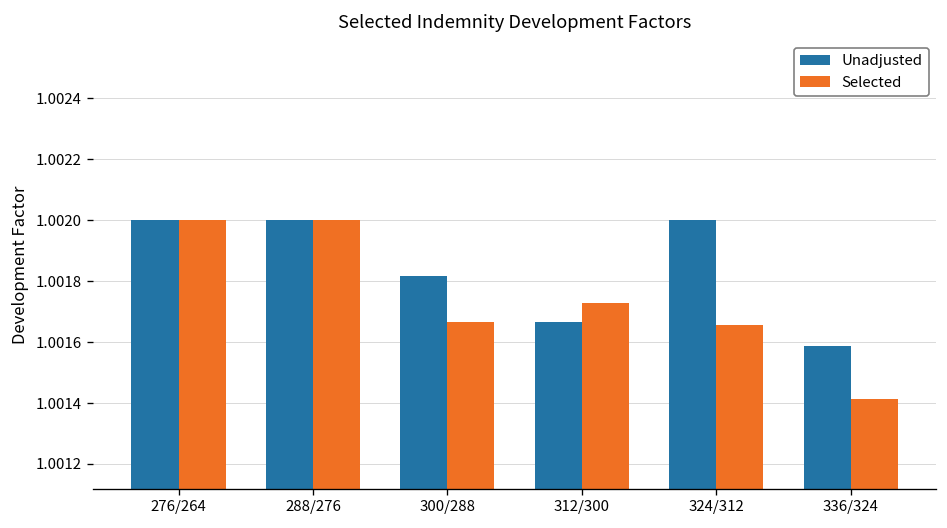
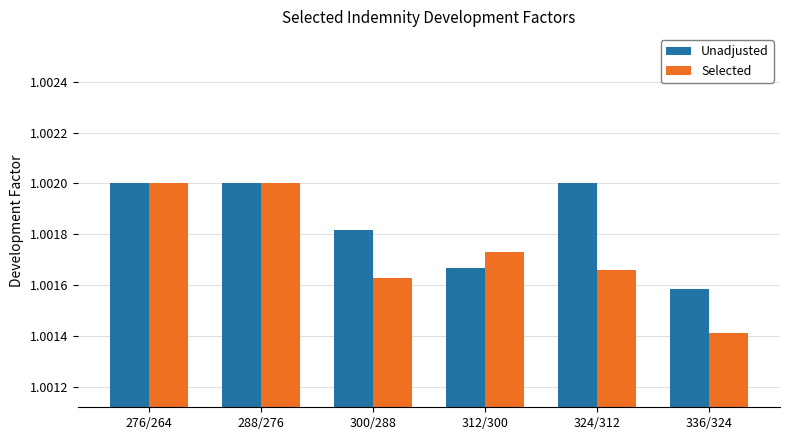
Selected, 300/288: 1.00167 -> 1.00163
